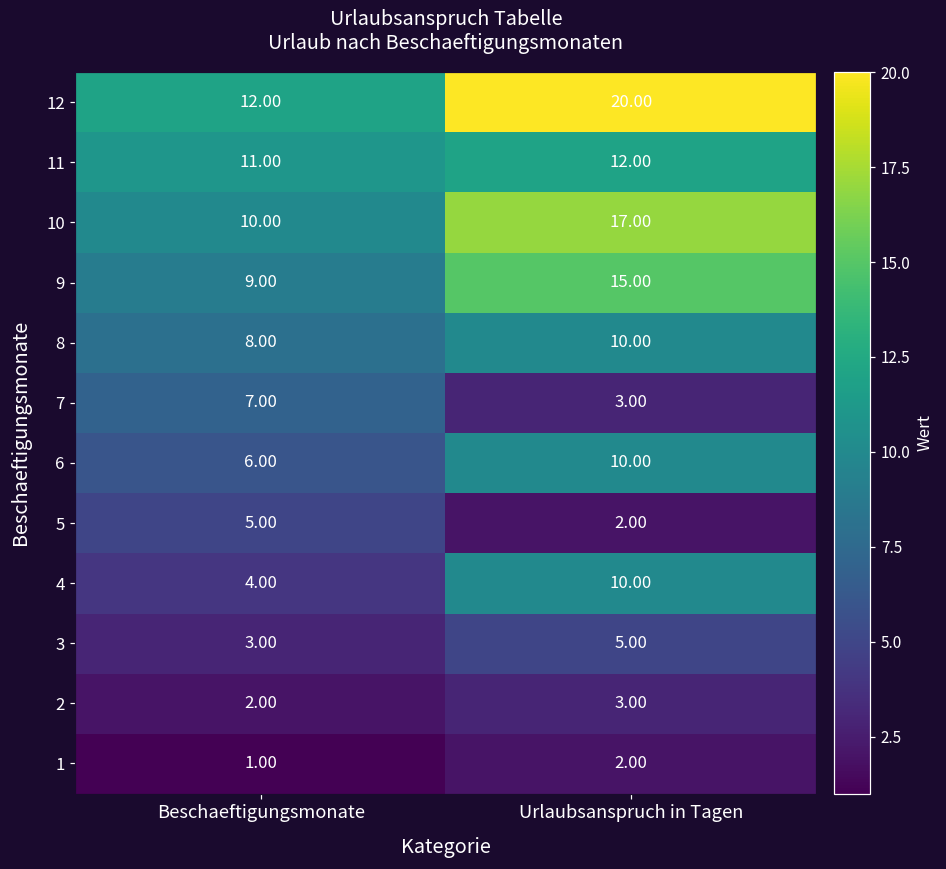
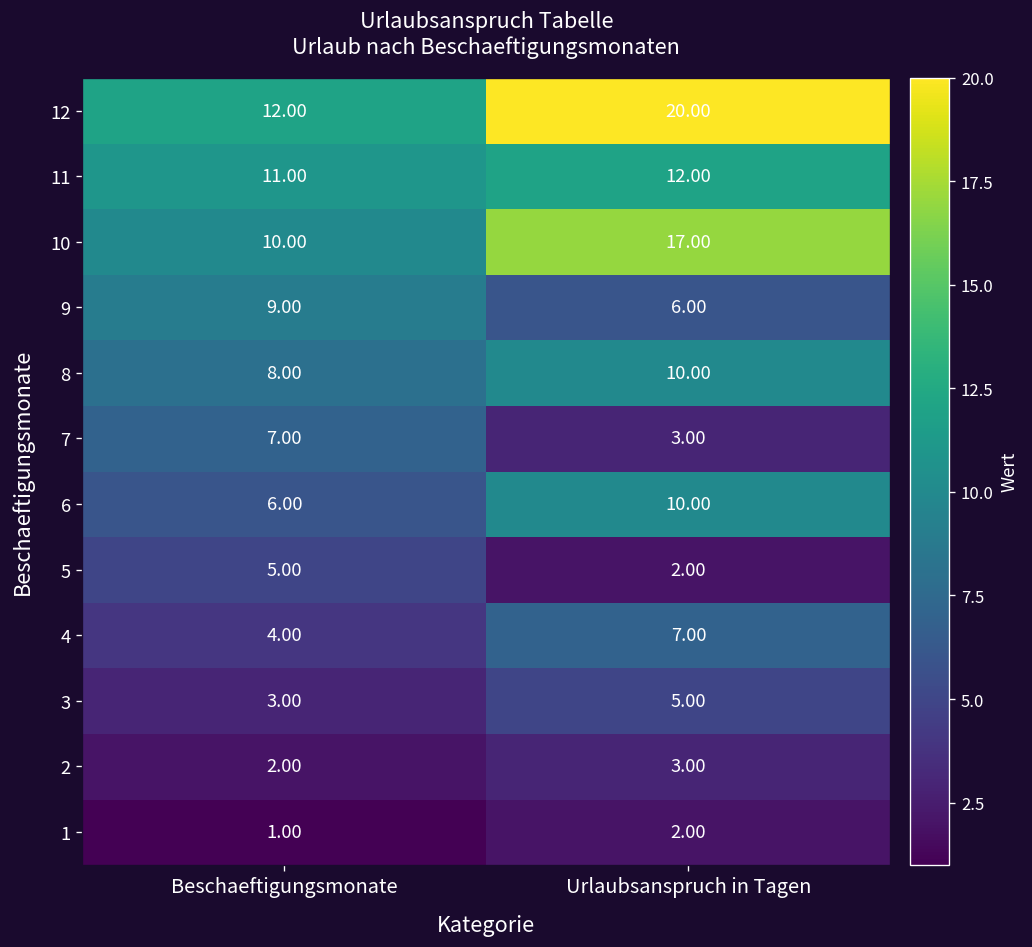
9, Urlaubsanspruch in Tagen: 15.00 -> 6.00
4, Urlaubsanspruch in Tagen: 10.00 -> 7.00
